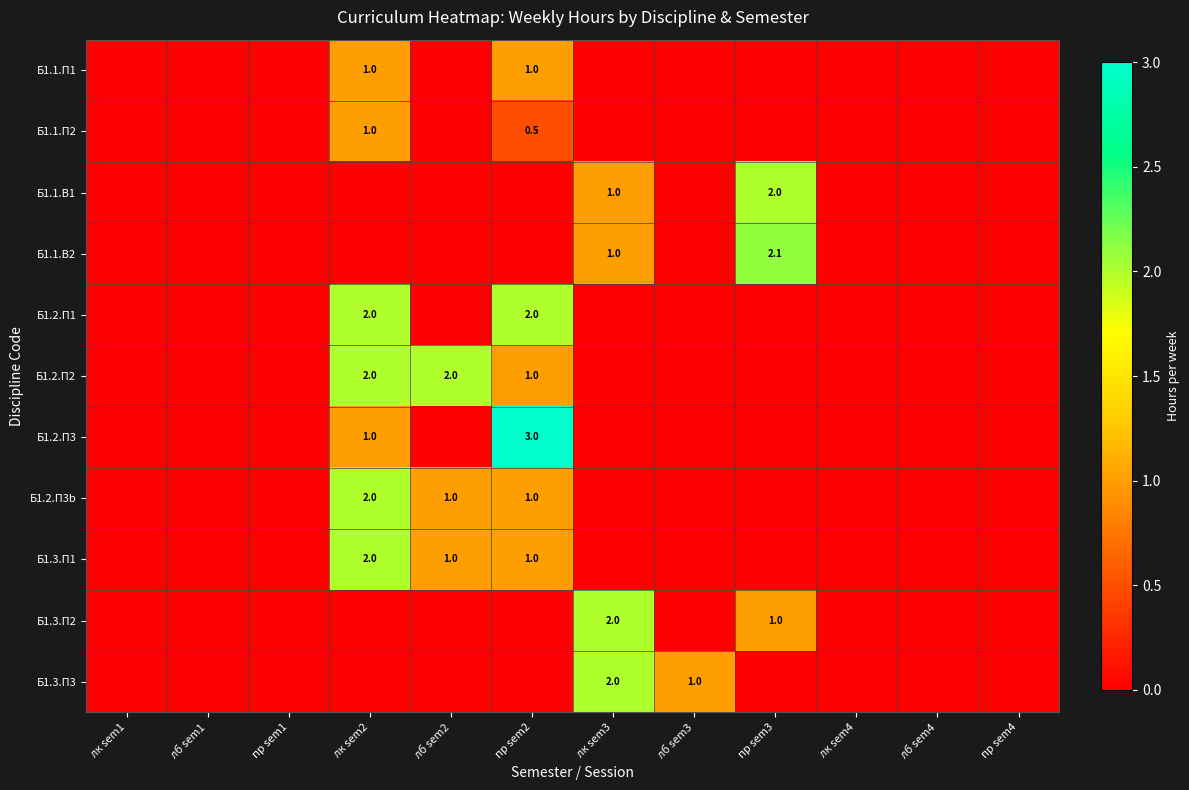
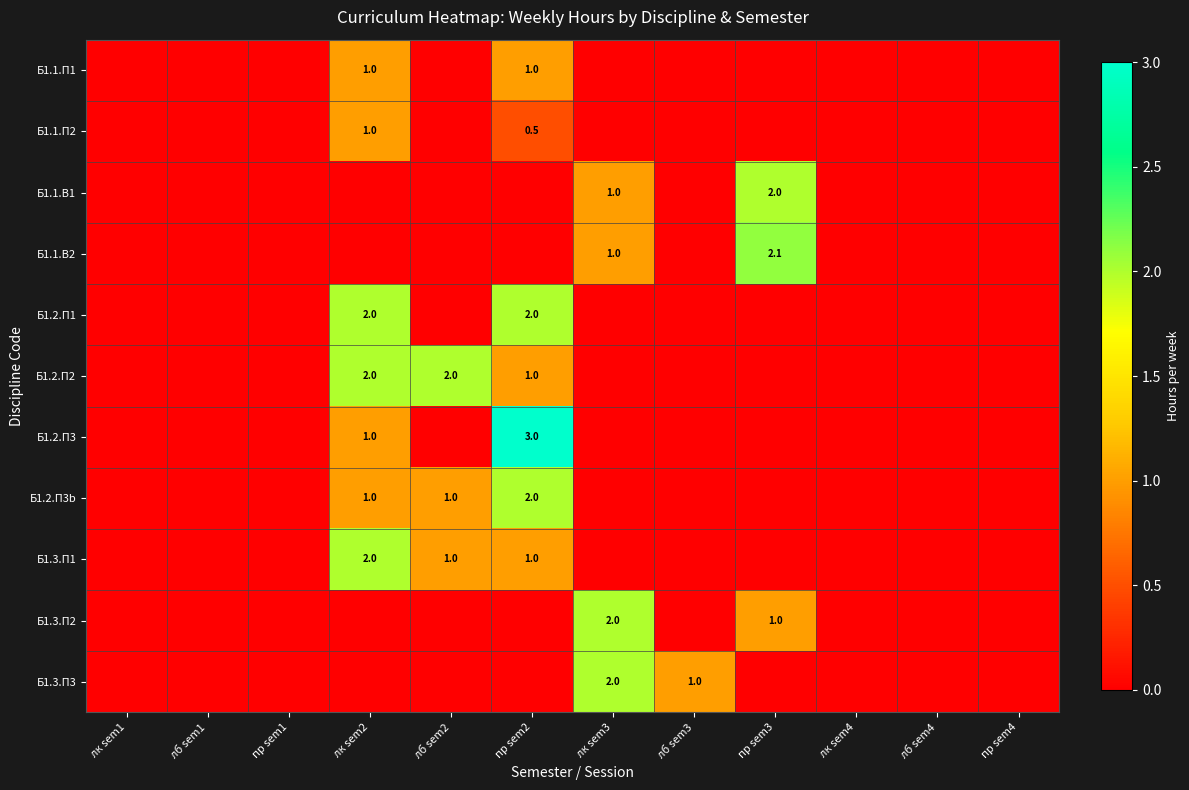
Б1.2.П3b, лк sem2: 2.0 -> 1.0
Б1.2.П3b, пр sem2: 1.0 -> 2.0
